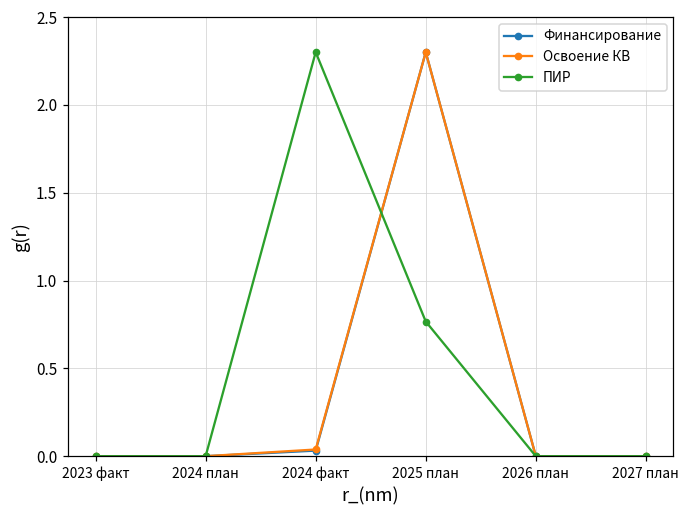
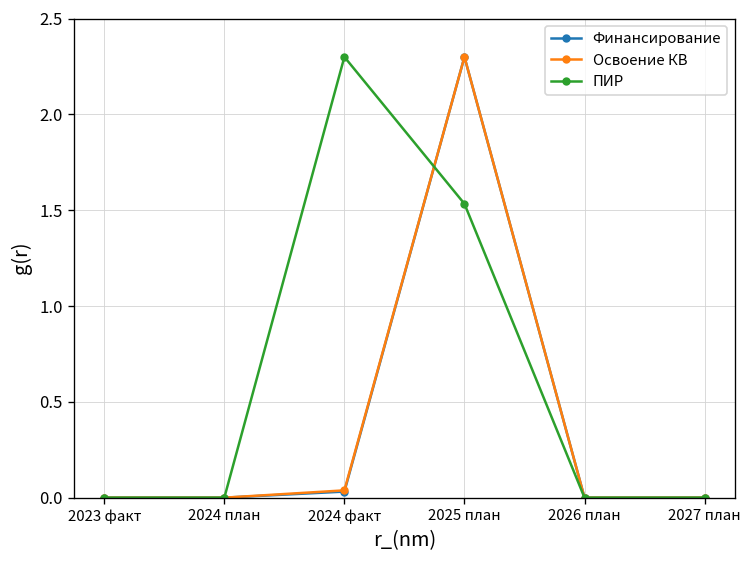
ПИР, 2025 план: 0.77 -> 1.53
